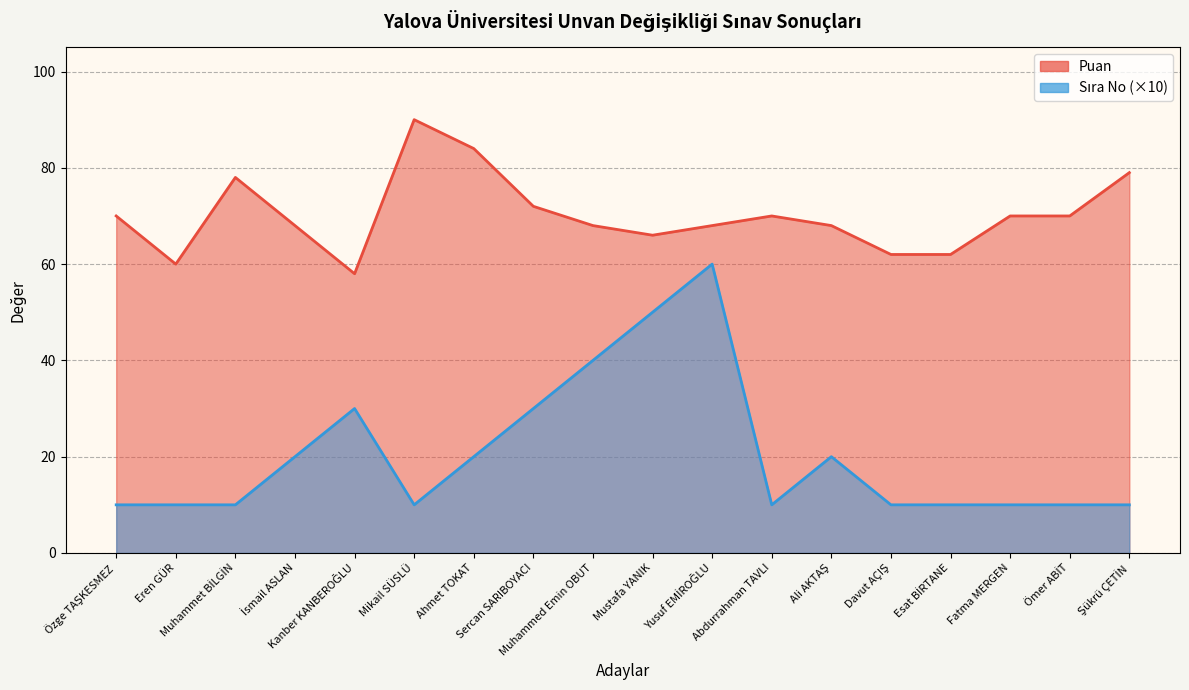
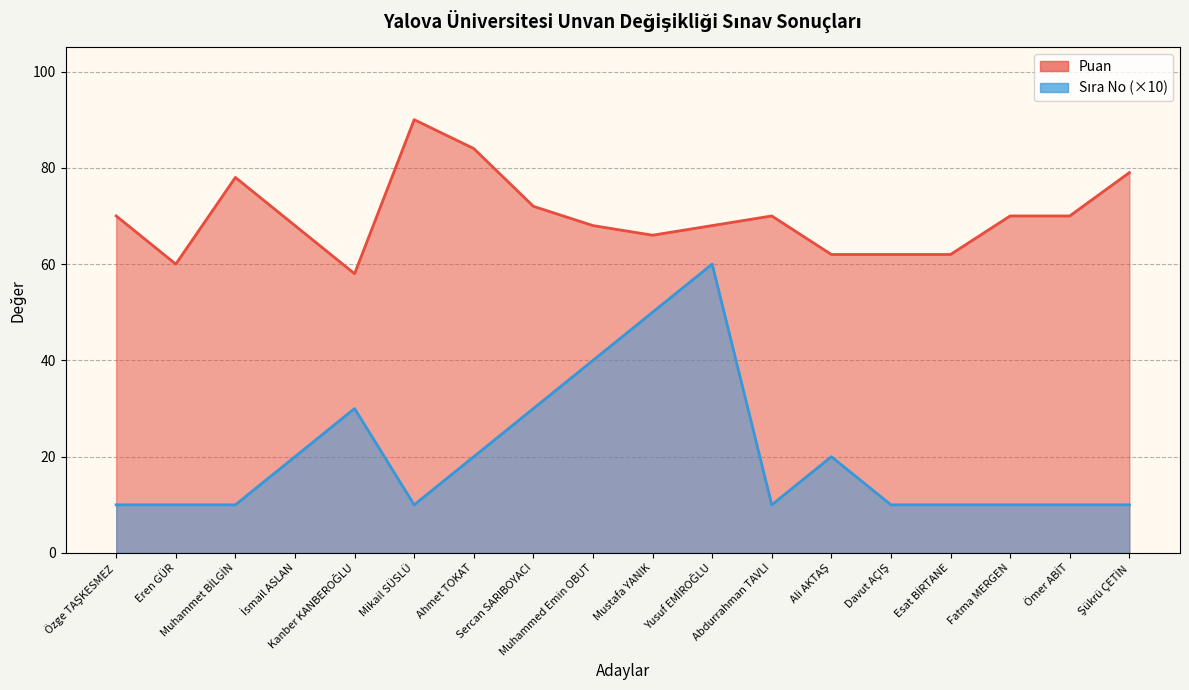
Puan, Ali AKTAŞ: 68 -> 62
